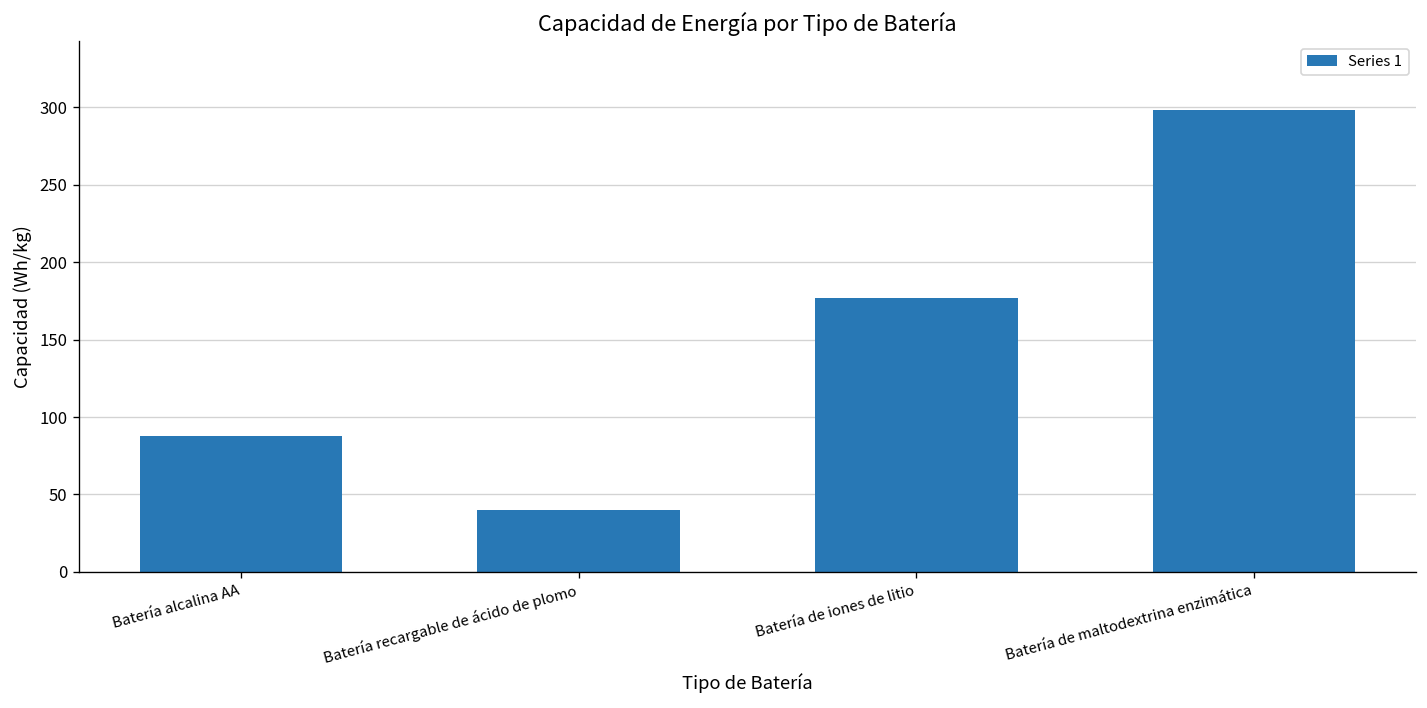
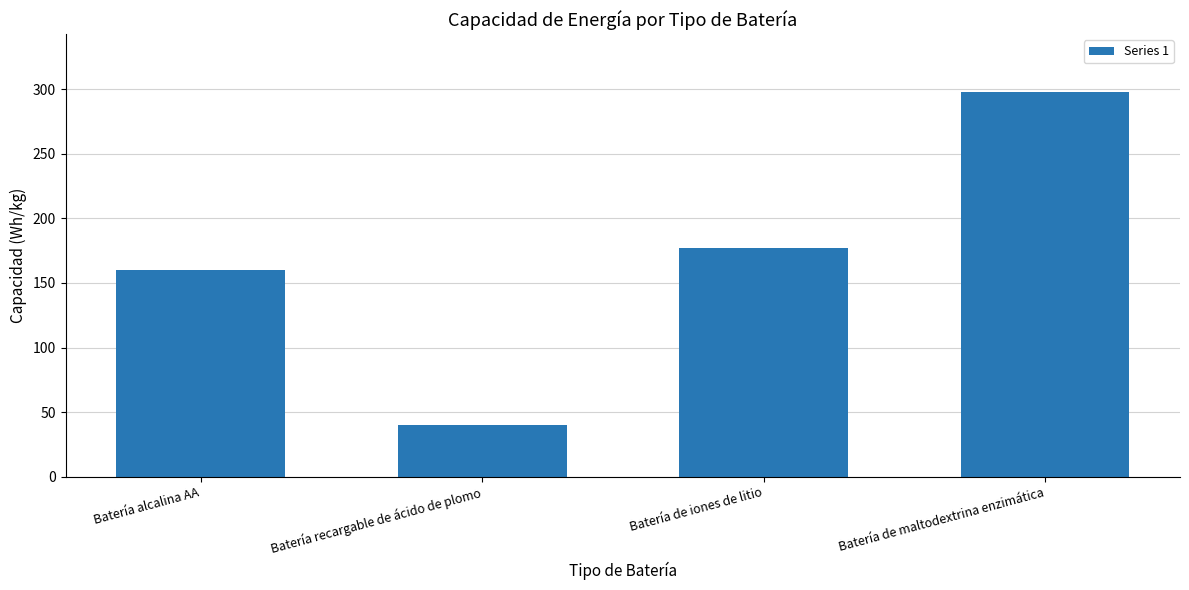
Batería alcalina AA: 88 -> 160
